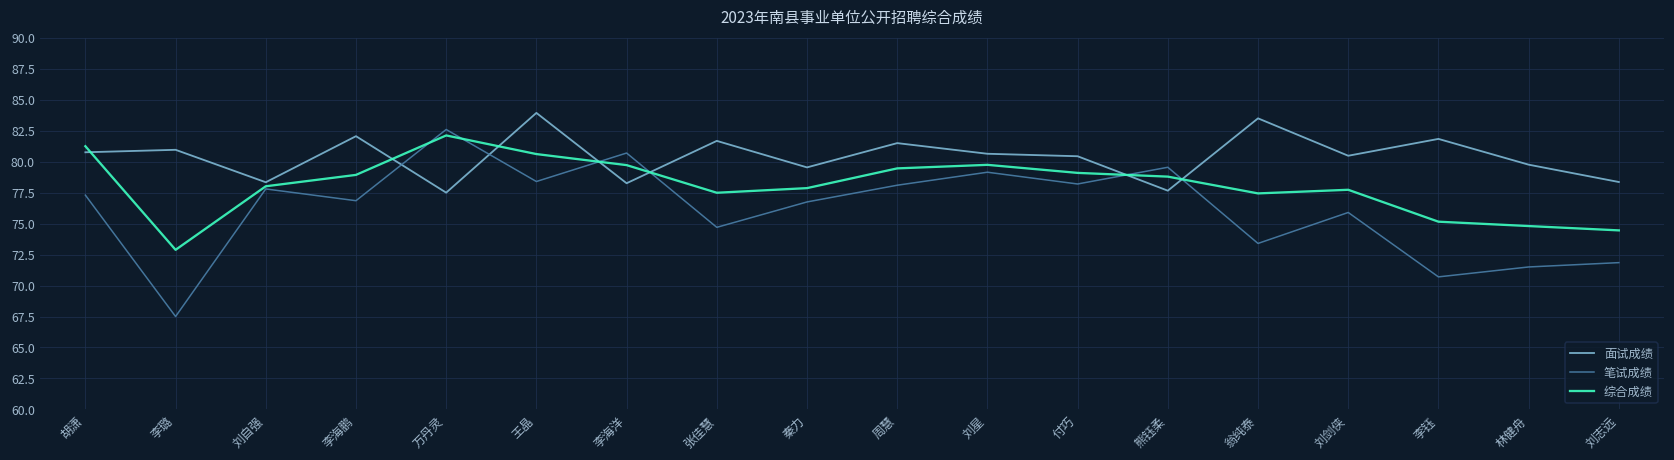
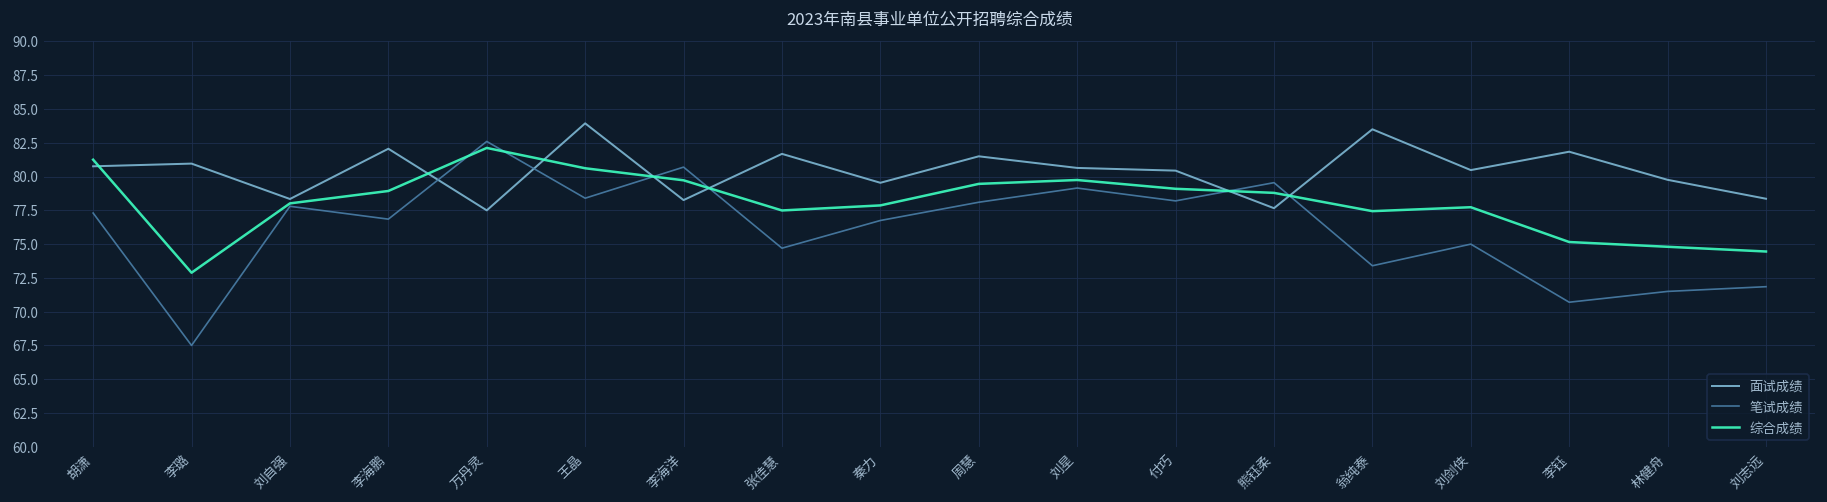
笔试成绩, 刘剑侠: 75.9 -> 75.0
